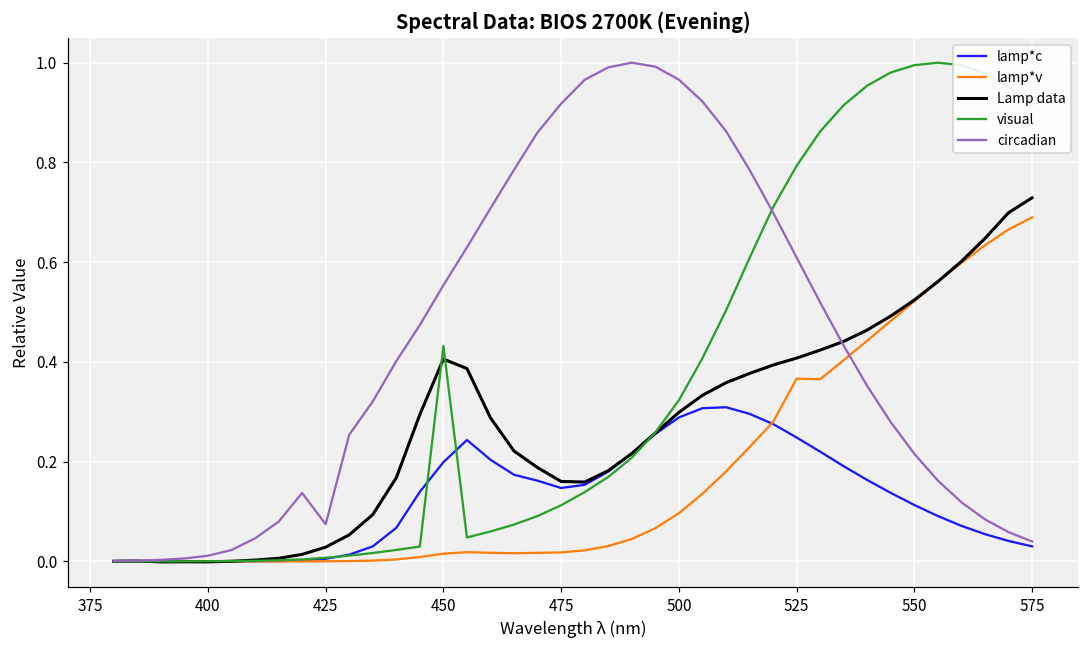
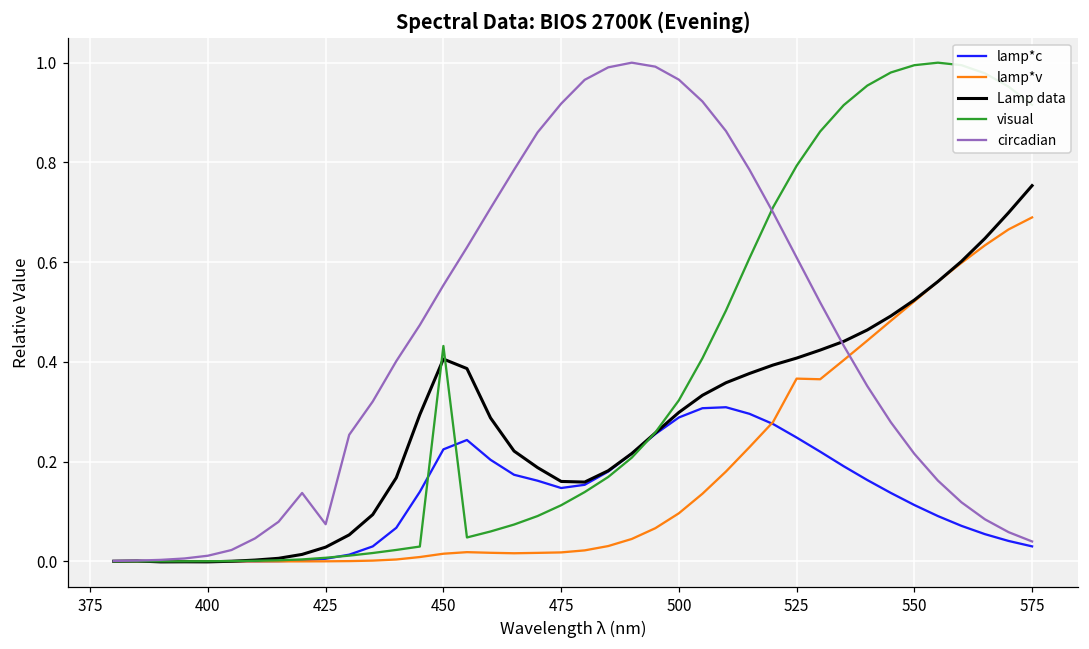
lamp*c, 450: 0.20 -> 0.22
Lamp data, 575: 0.73 -> 0.75
